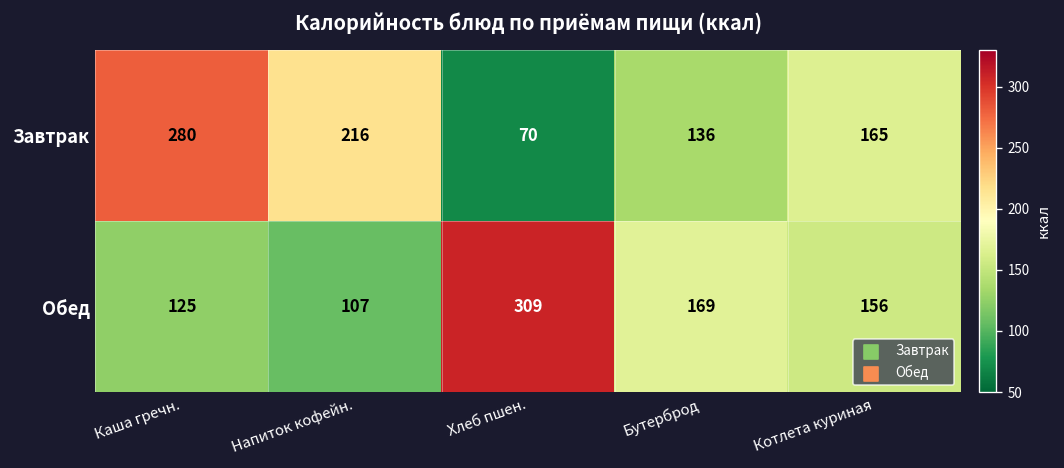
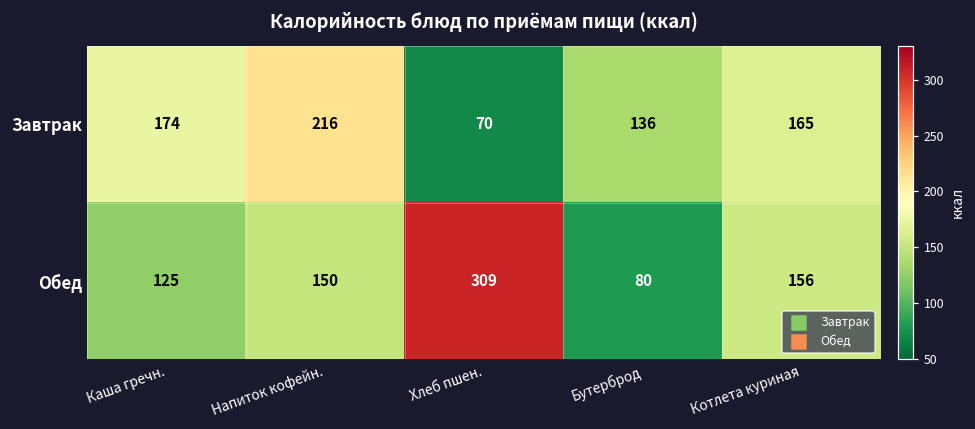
Завтрак, Каша гречн.: 280 -> 174
Обед, Напиток кофейн.: 107 -> 150
Обед, Бутерброд: 169 -> 80
